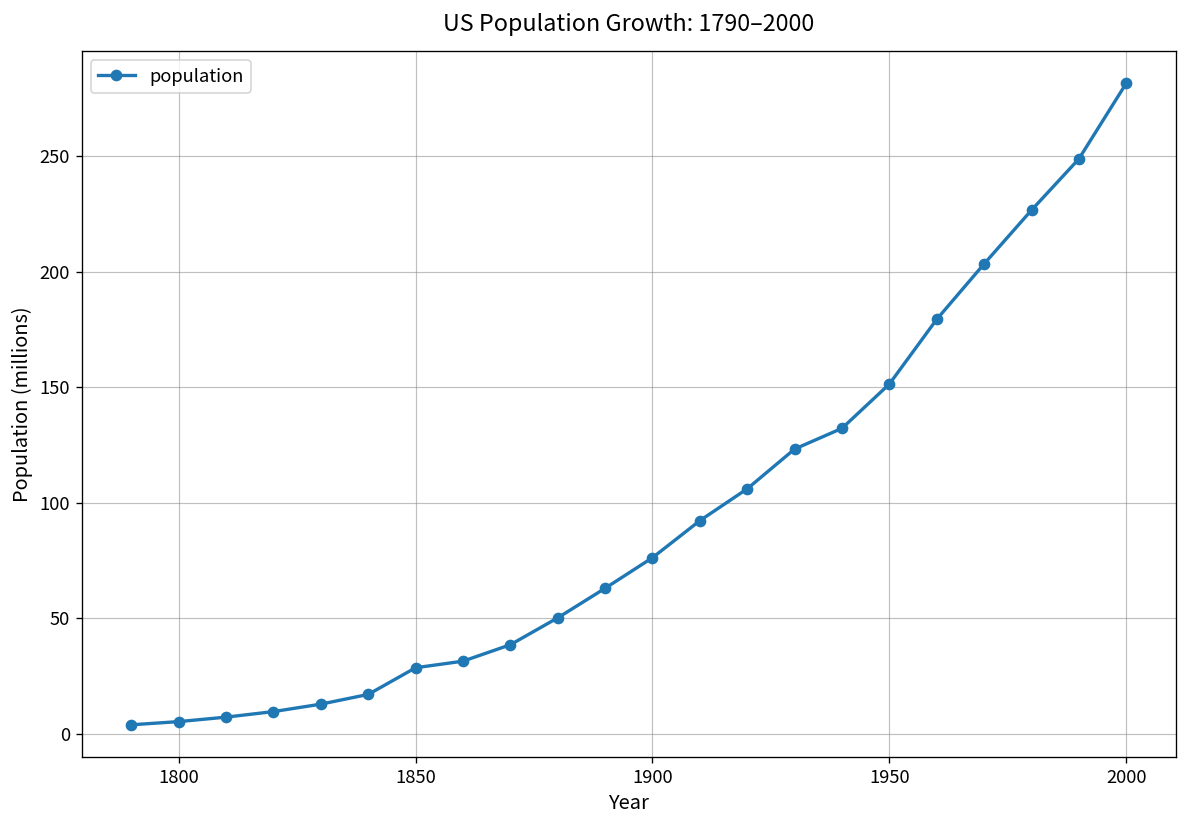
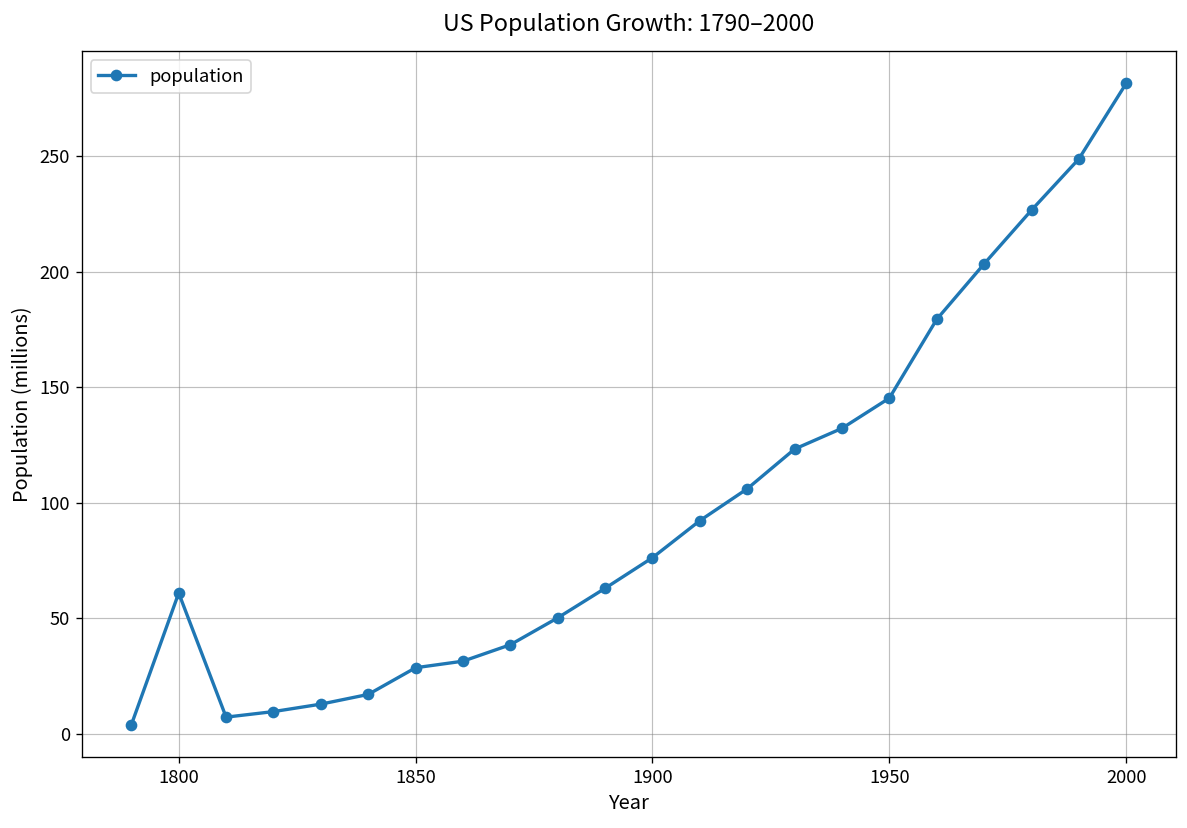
1800: 5 -> 61
1950: 151 -> 145
